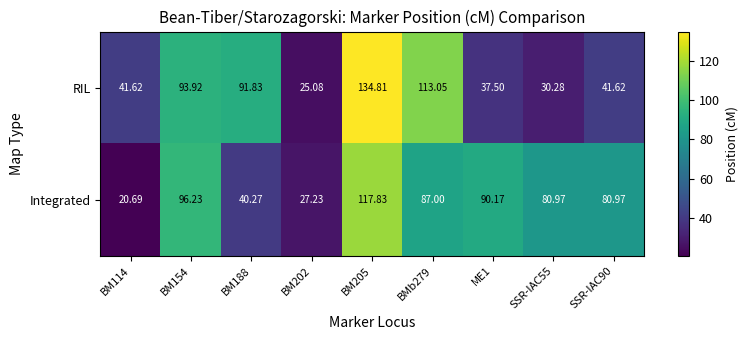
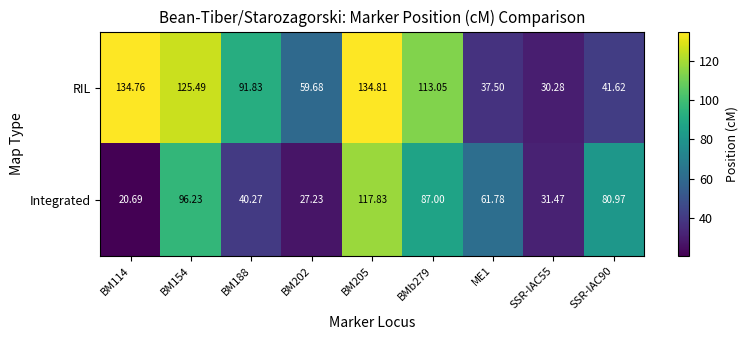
RIL, BM114: 41.62 -> 134.76
RIL, BM154: 93.92 -> 125.49
RIL, BM202: 25.08 -> 59.68
Integrated, ME1: 90.17 -> 61.78
Integrated, SSR-IAC55: 80.97 -> 31.47
